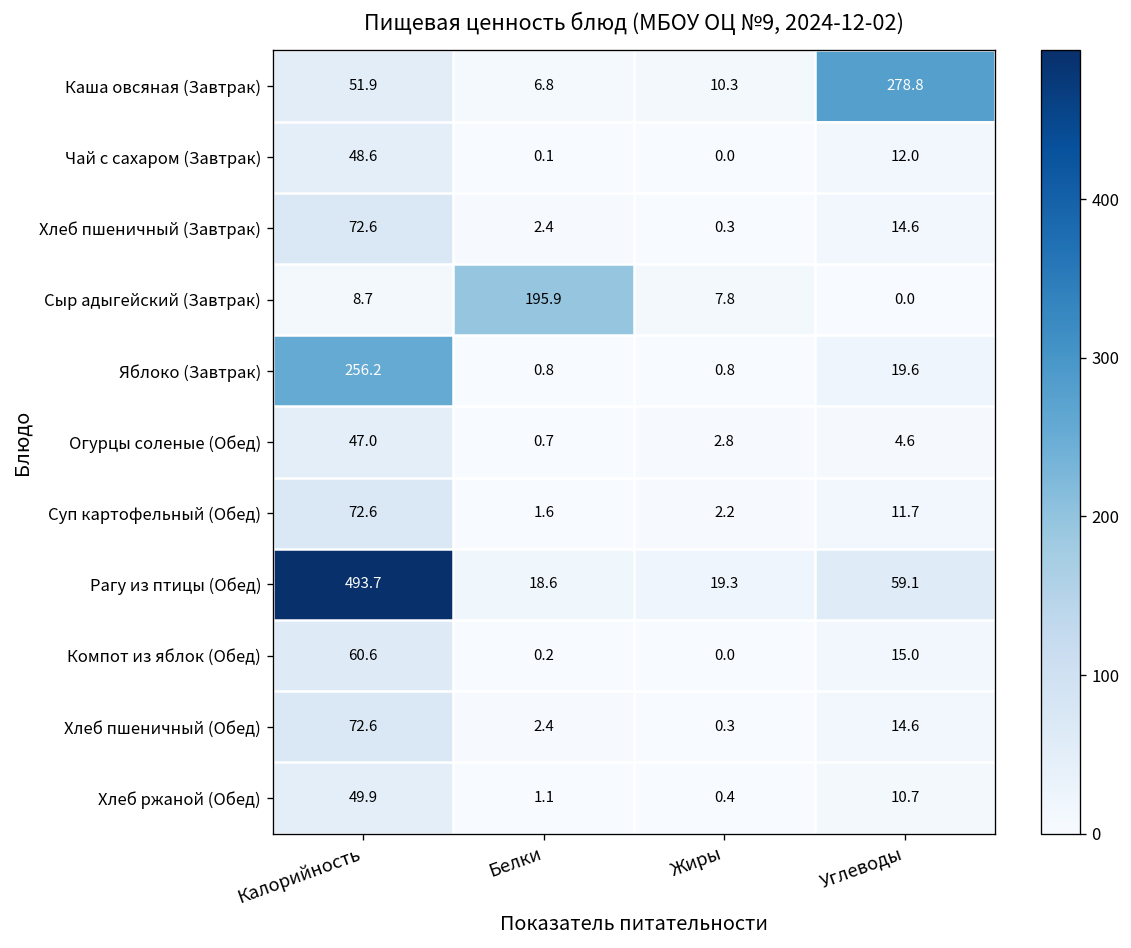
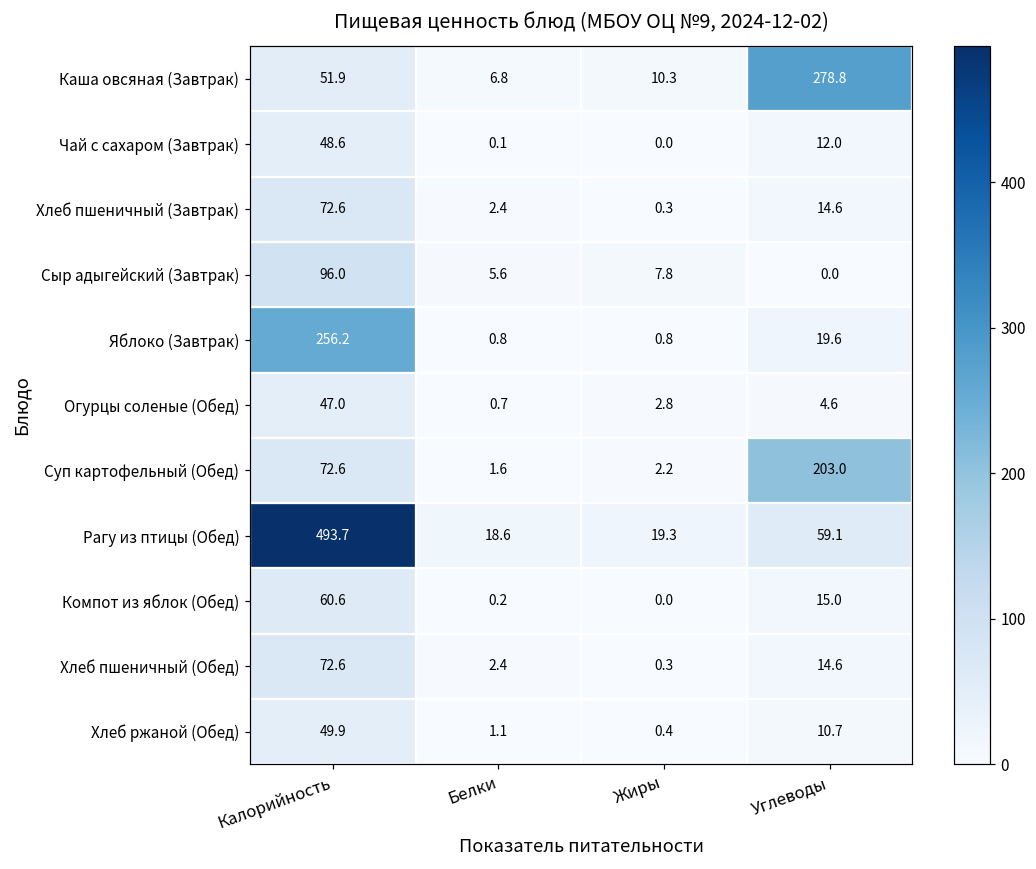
Сыр адыгейский (Завтрак), Калорийность: 8.7 -> 96.0
Сыр адыгейский (Завтрак), Белки: 195.9 -> 5.6
Суп картофельный (Обед), Углеводы: 11.7 -> 203.0
